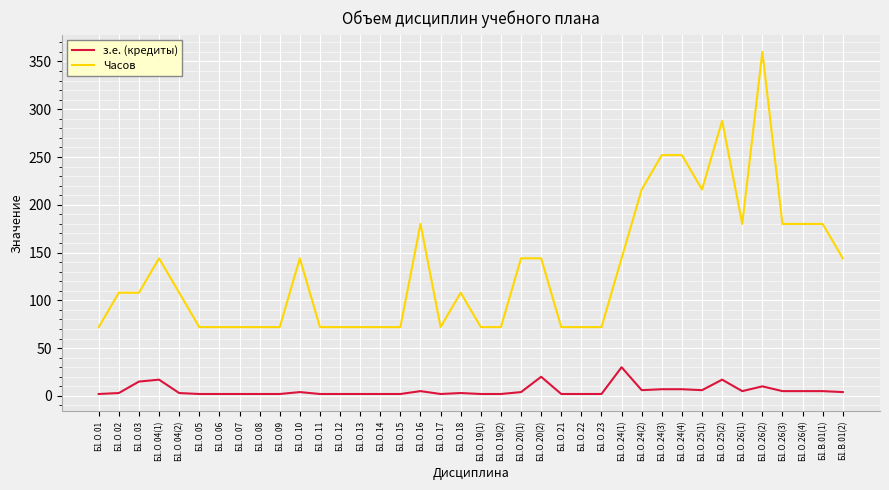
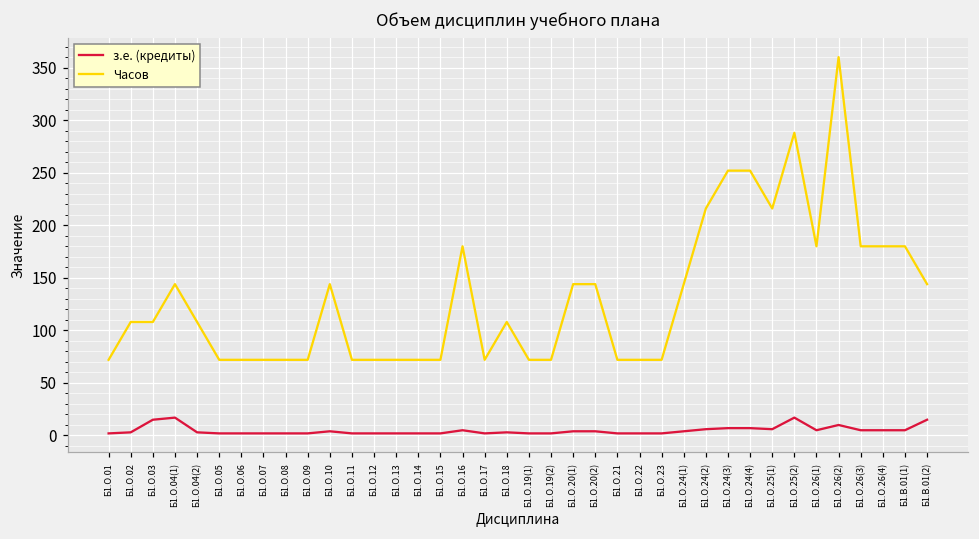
з.е. (кредиты), Б1.О.20(2): 20 -> 0
з.е. (кредиты), Б1.О.24(1): 30 -> 0
з.е. (кредиты), Б1.В.01(2): 0 -> 20
